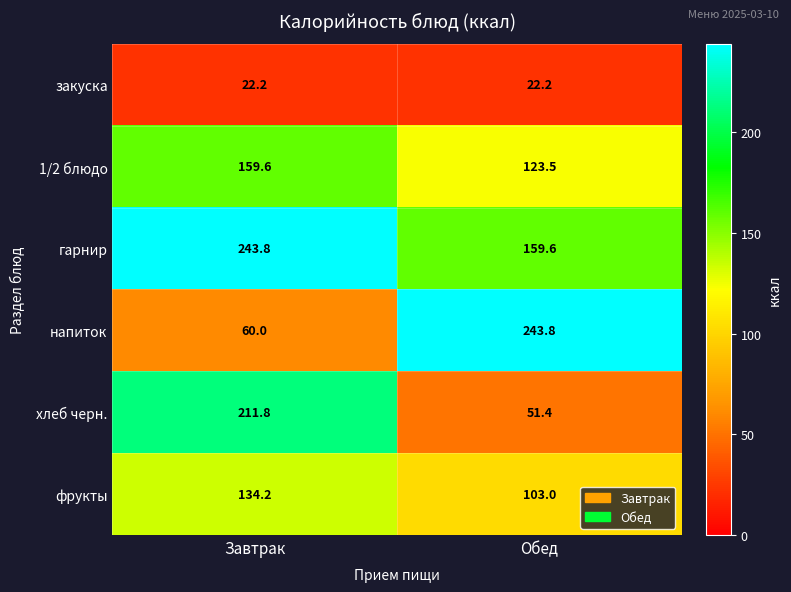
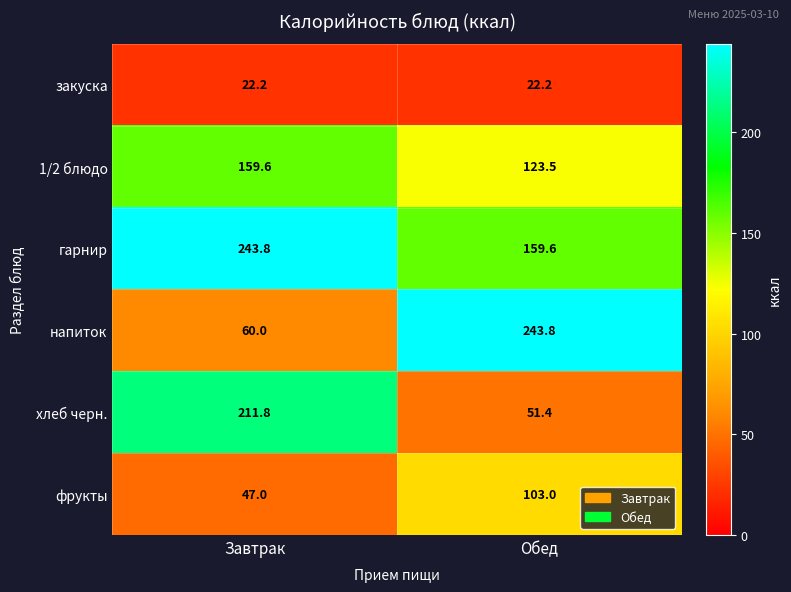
фрукты, Завтрак: 134.2 -> 47.0
